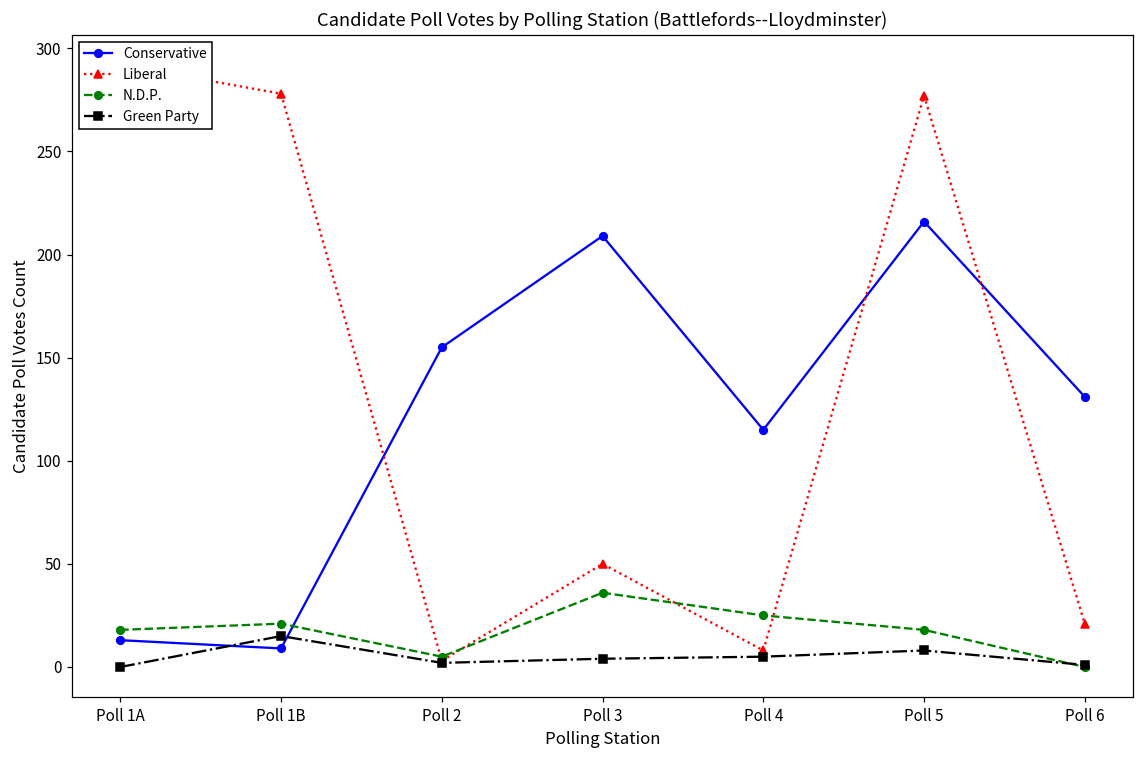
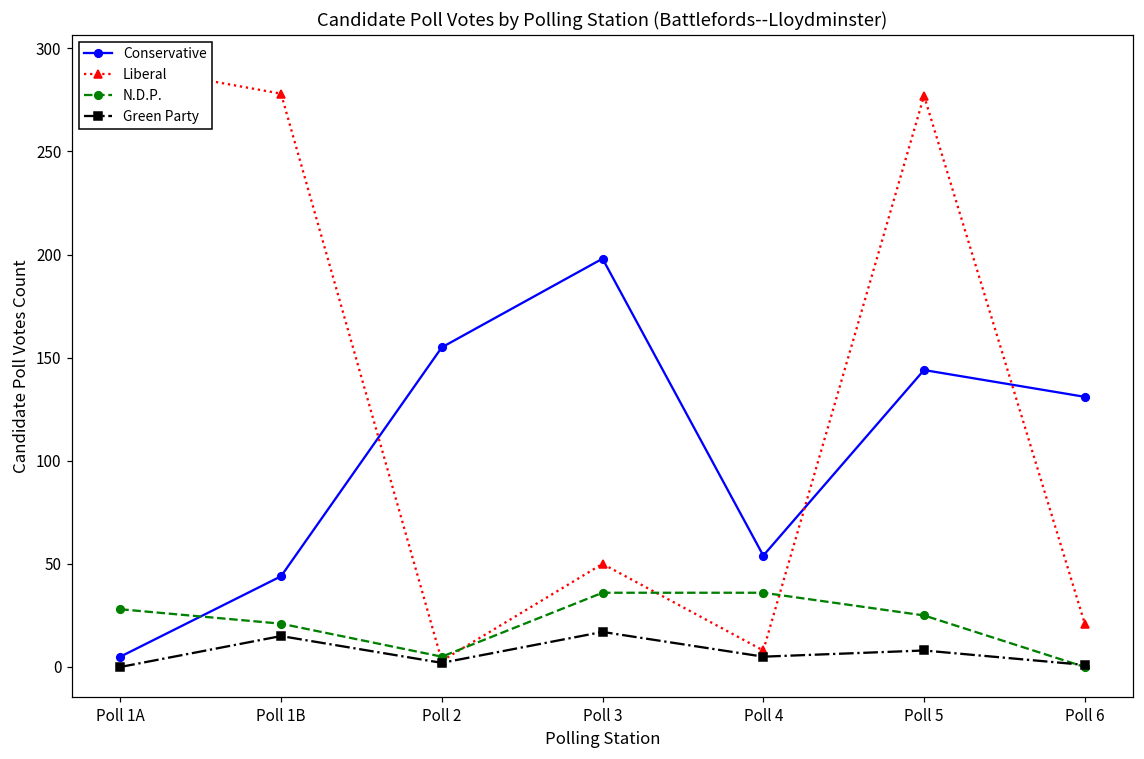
Conservative, Poll 1A: 13 -> 5
N.D.P., Poll 1A: 18 -> 28
Conservative, Poll 1B: 9 -> 44
Conservative, Poll 3: 209 -> 198
Green Party, Poll 3: 4 -> 17
Conservative, Poll 4: 115 -> 54
N.D.P., Poll 4: 25 -> 36
Conservative, Poll 5: 216 -> 144
N.D.P., Poll 5: 18 -> 25
